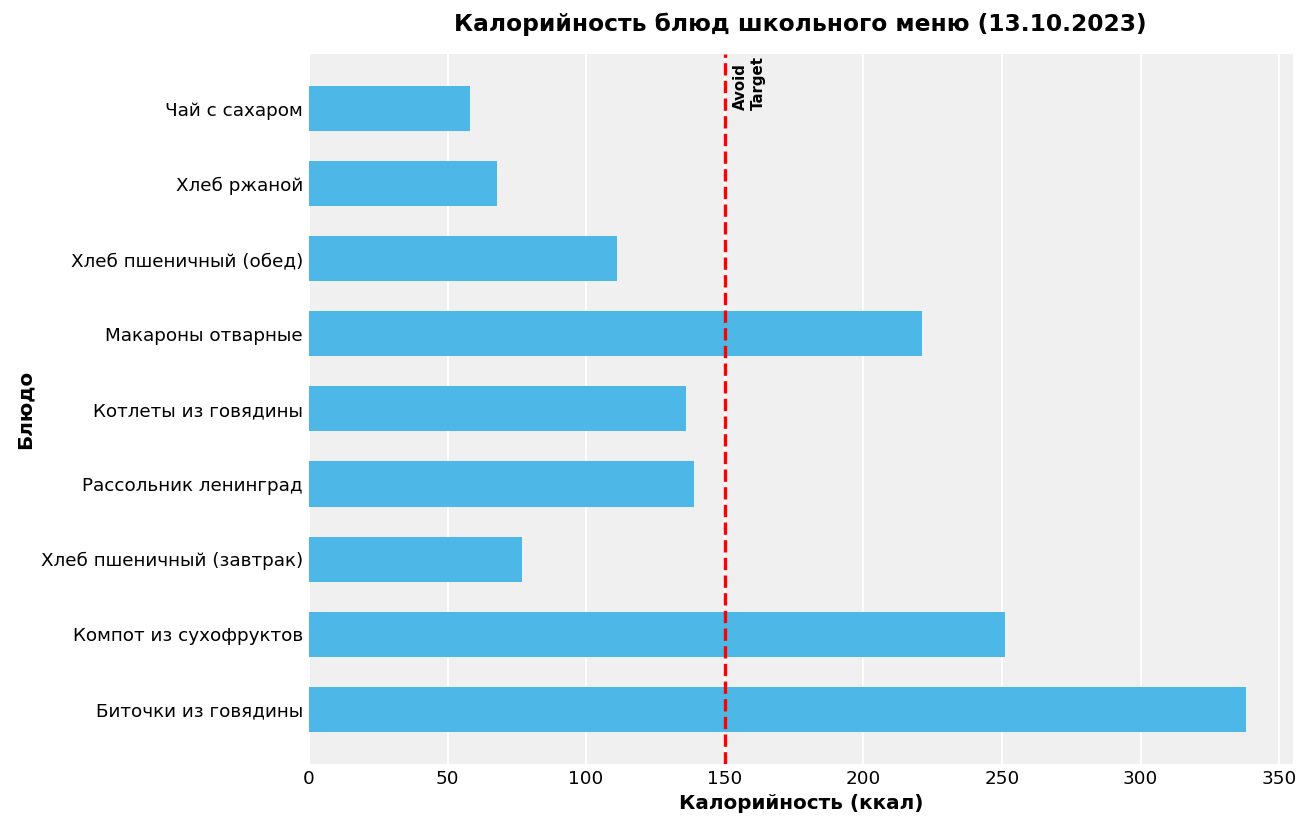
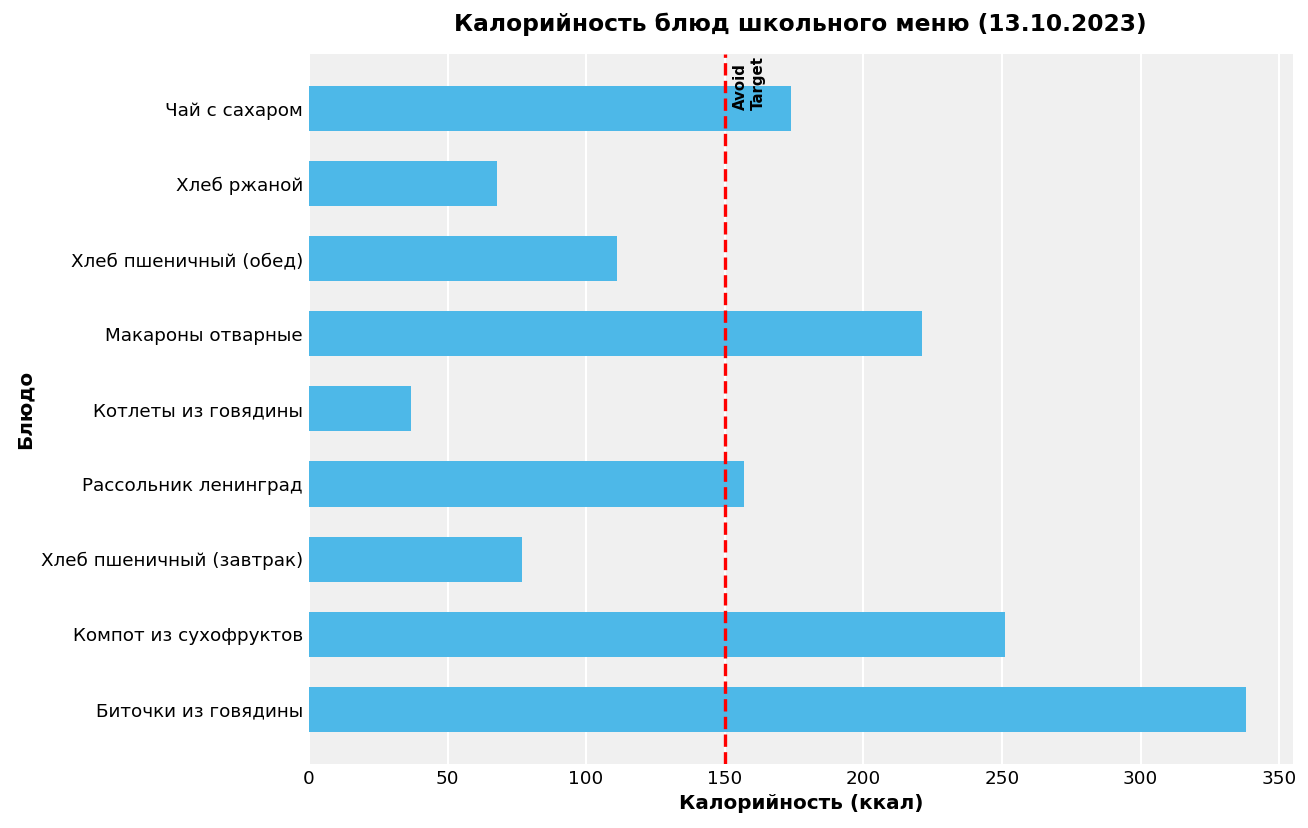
Чай с сахаром: 58 -> 174
Котлеты из говядины: 136 -> 37
Рассольник ленинград: 139 -> 157
